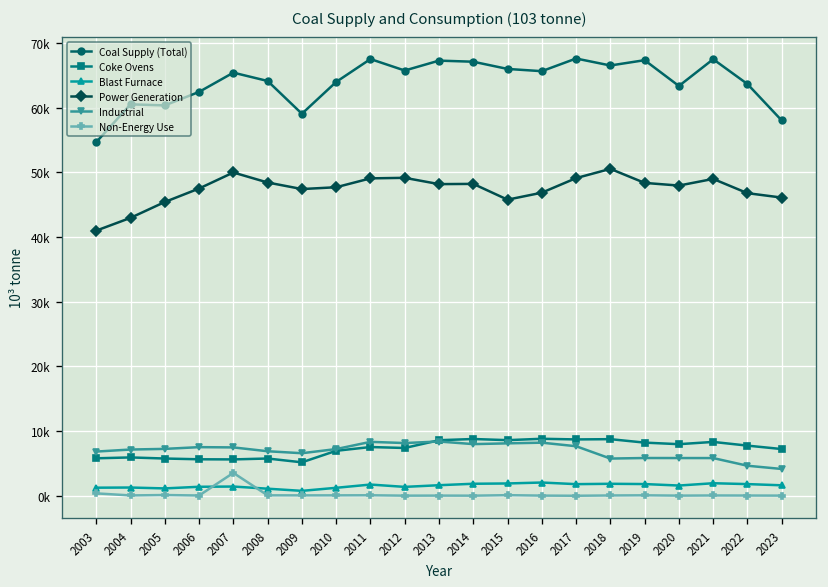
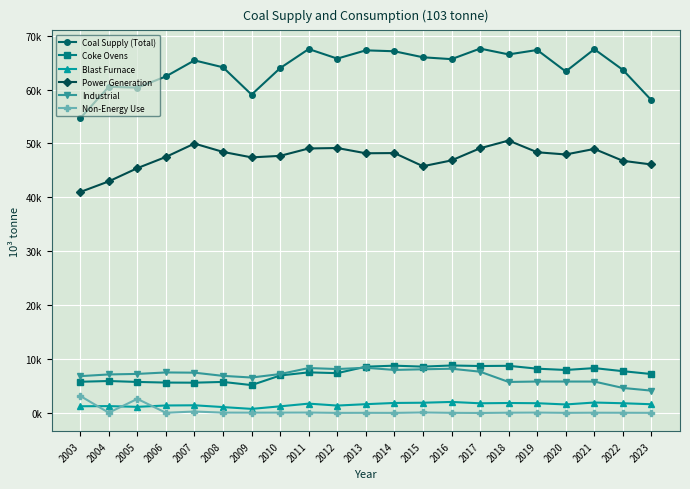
Non-Energy Use, 2003: 0 -> 3000
Non-Energy Use, 2005: 0 -> 3000
Non-Energy Use, 2007: 4000 -> 0
